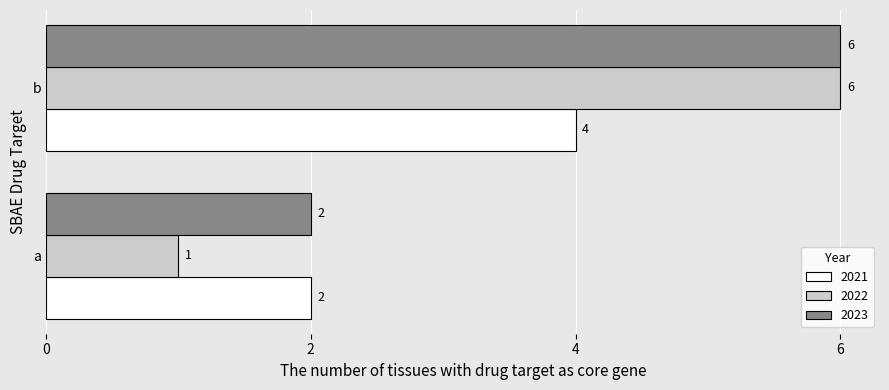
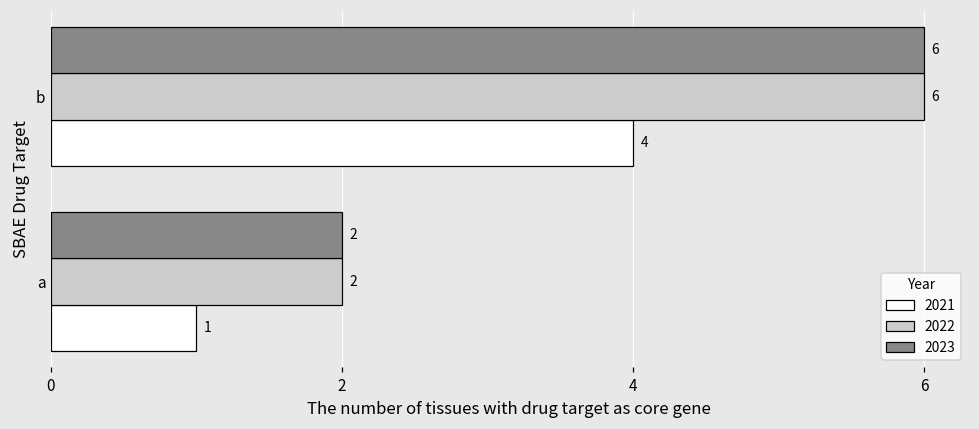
2022, a: 1 -> 2
2021, a: 2 -> 1
